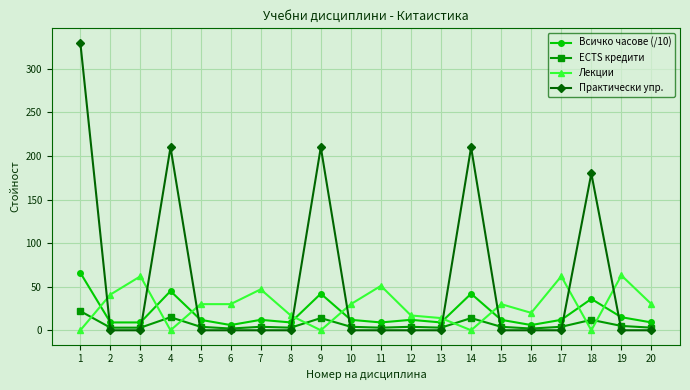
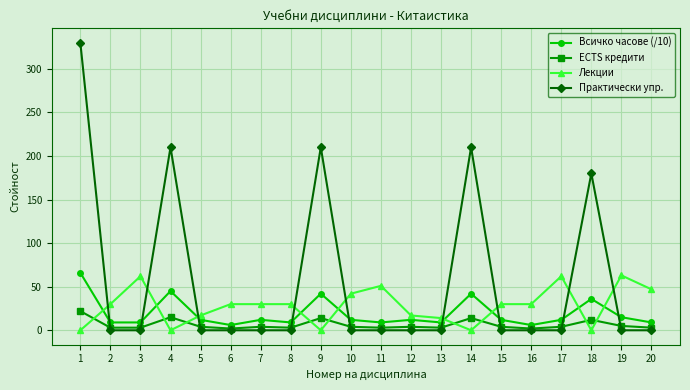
Лекции, 2: 40 -> 30
Лекции, 5: 30 -> 20
Лекции, 7: 50 -> 30
Лекции, 8: 20 -> 30
Лекции, 10: 30 -> 40
Лекции, 16: 20 -> 30
Лекции, 20: 30 -> 50
